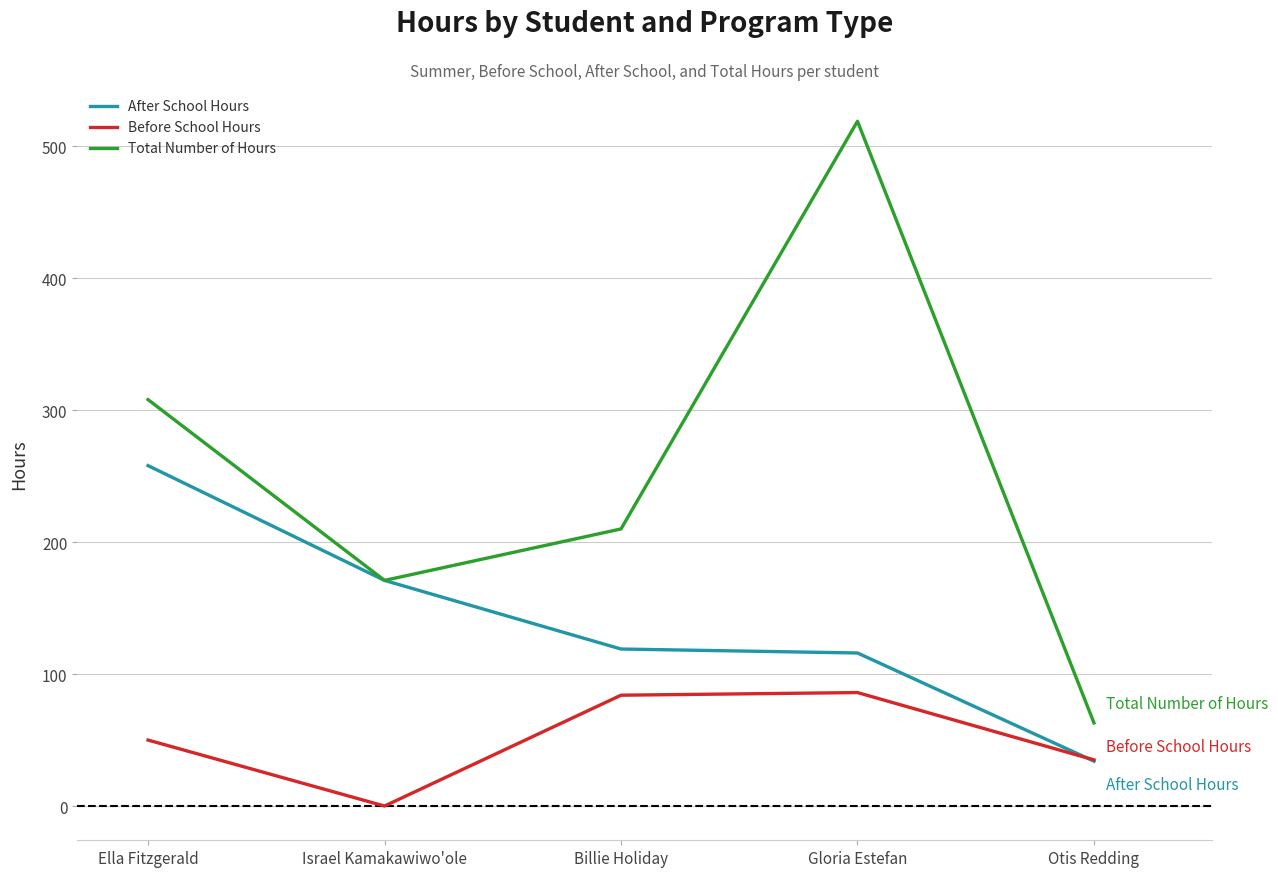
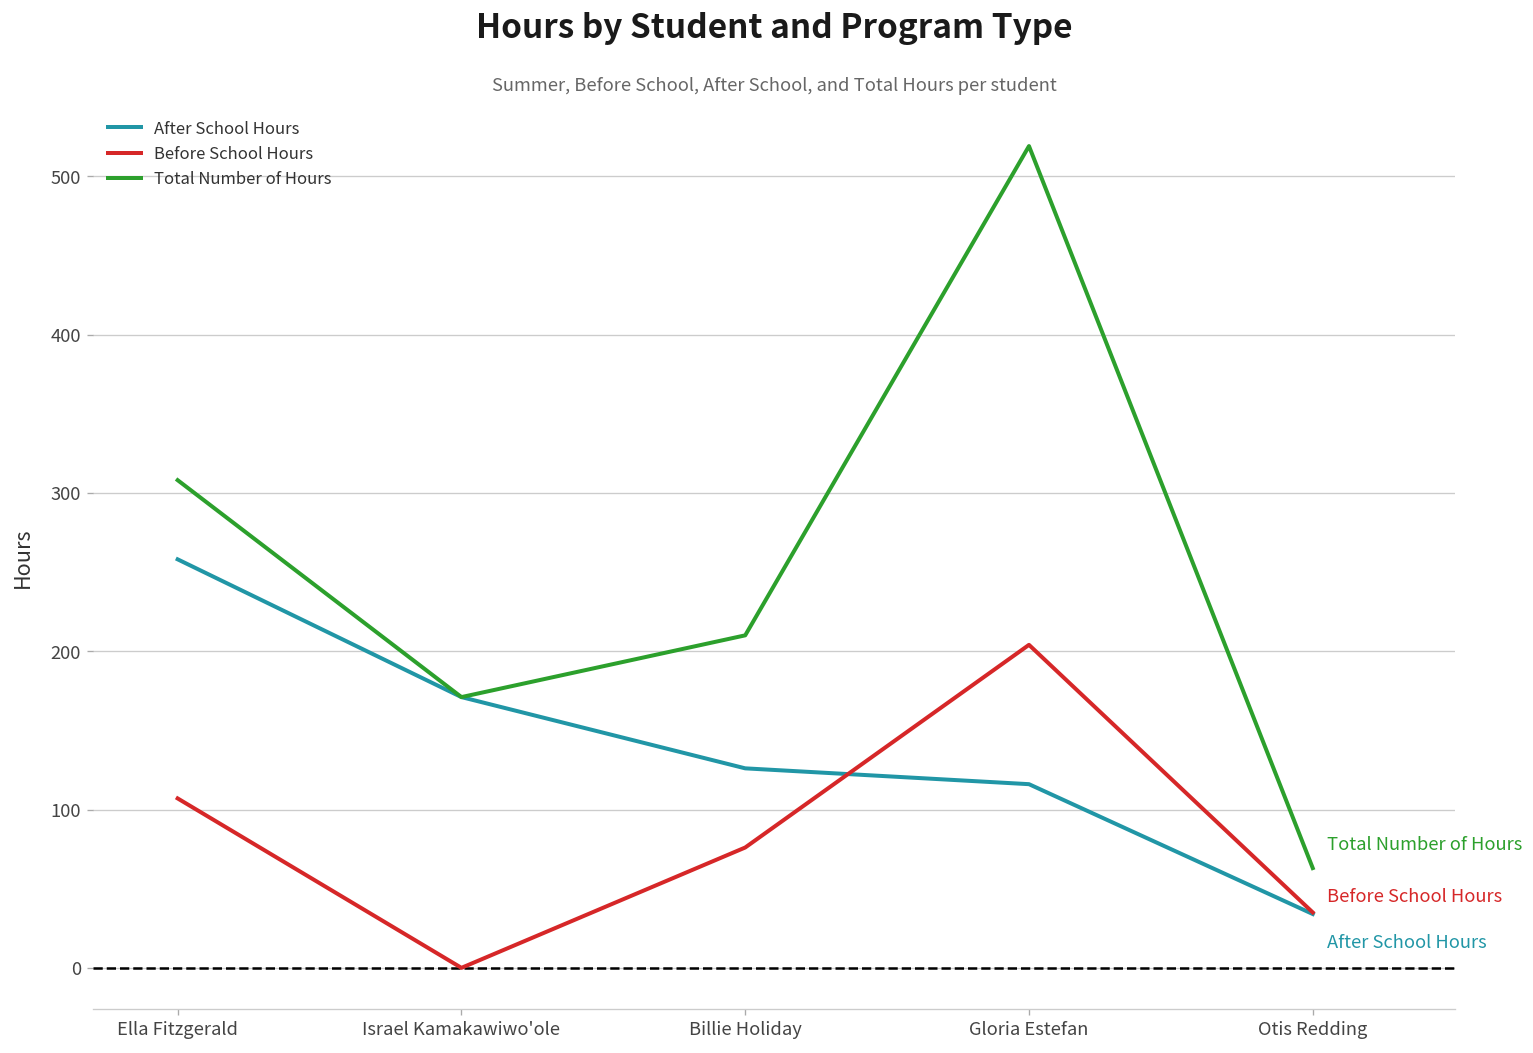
Before School Hours, Ella Fitzgerald: 50 -> 107
After School Hours, Billie Holiday: 119 -> 126
Before School Hours, Billie Holiday: 84 -> 76
Before School Hours, Gloria Estefan: 86 -> 204
